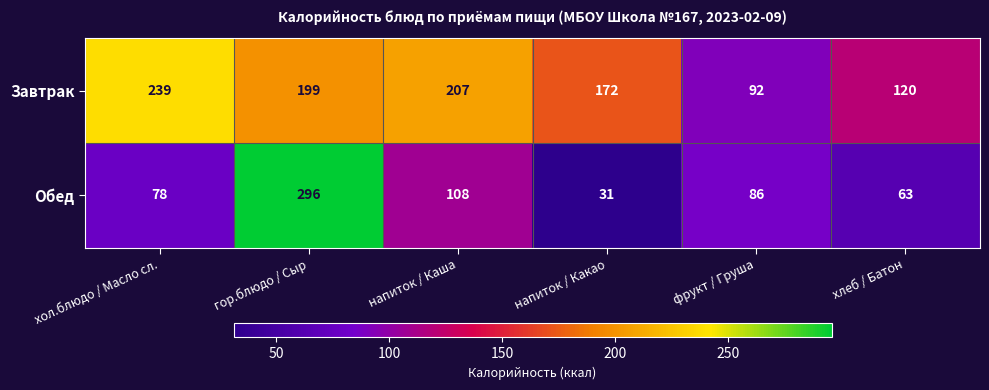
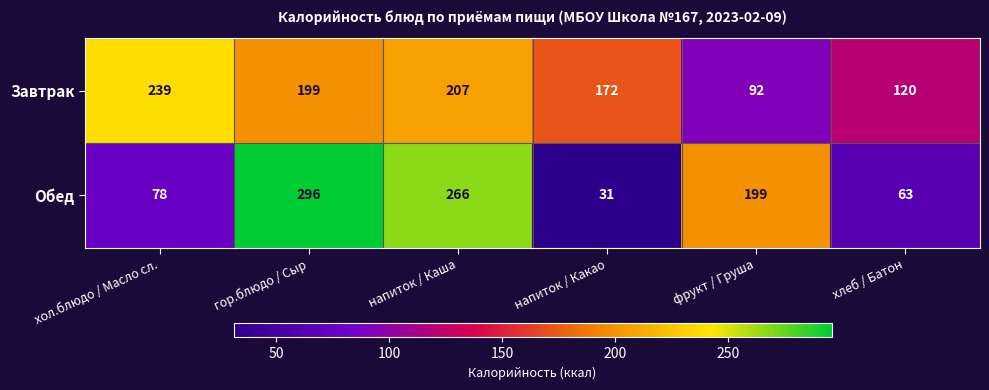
Обед, напиток / Каша: 108 -> 266
Обед, фрукт / Груша: 86 -> 199
